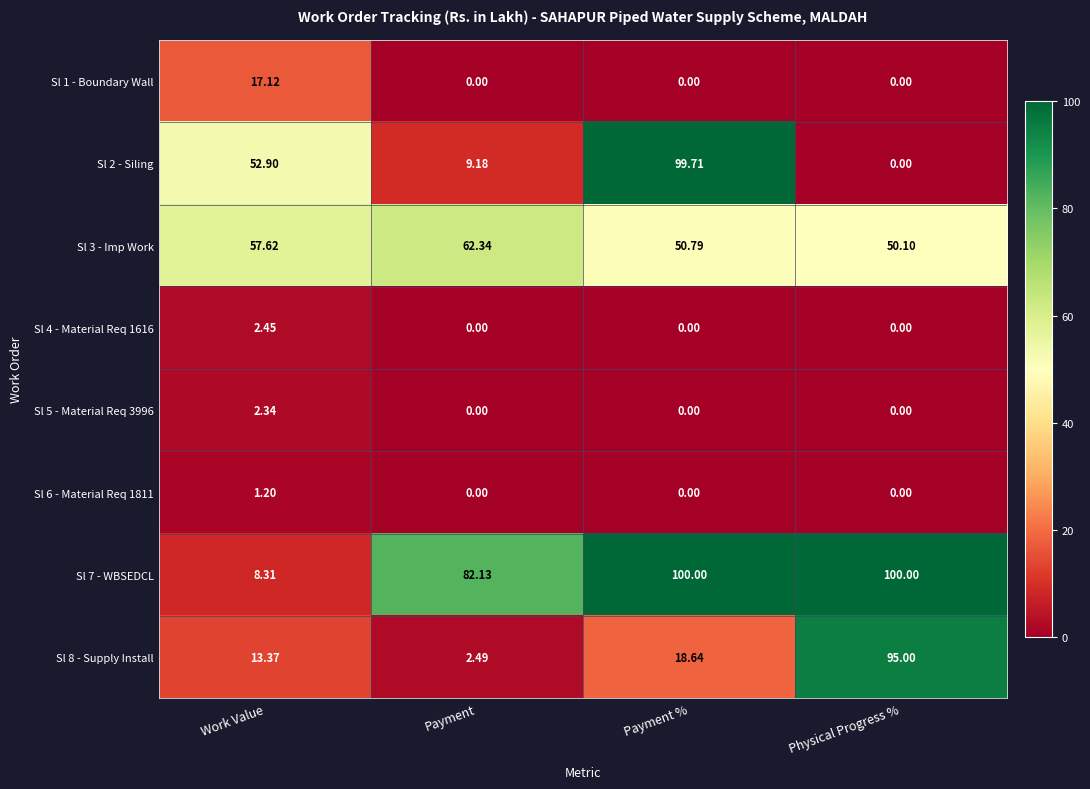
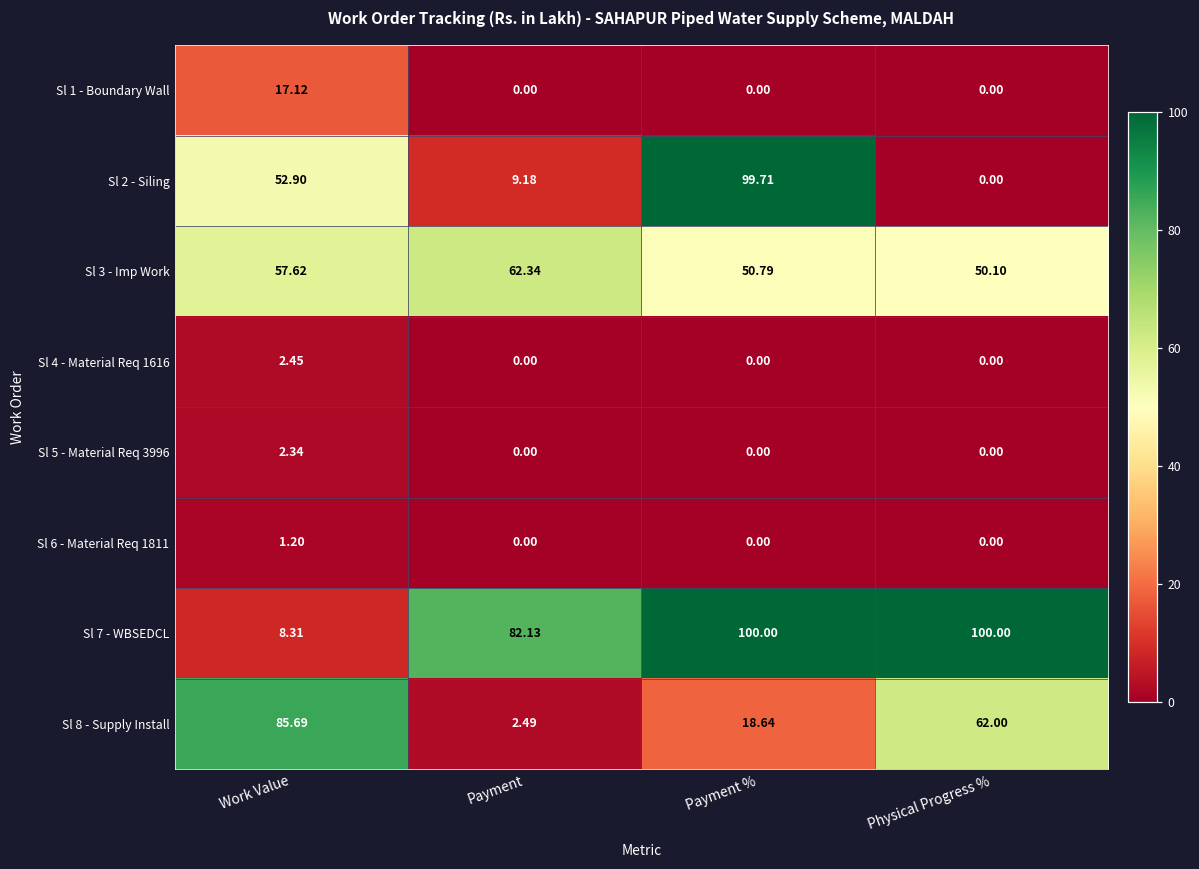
Sl 8 - Supply Install, Work Value: 13.37 -> 85.69
Sl 8 - Supply Install, Physical Progress %: 95.00 -> 62.00
